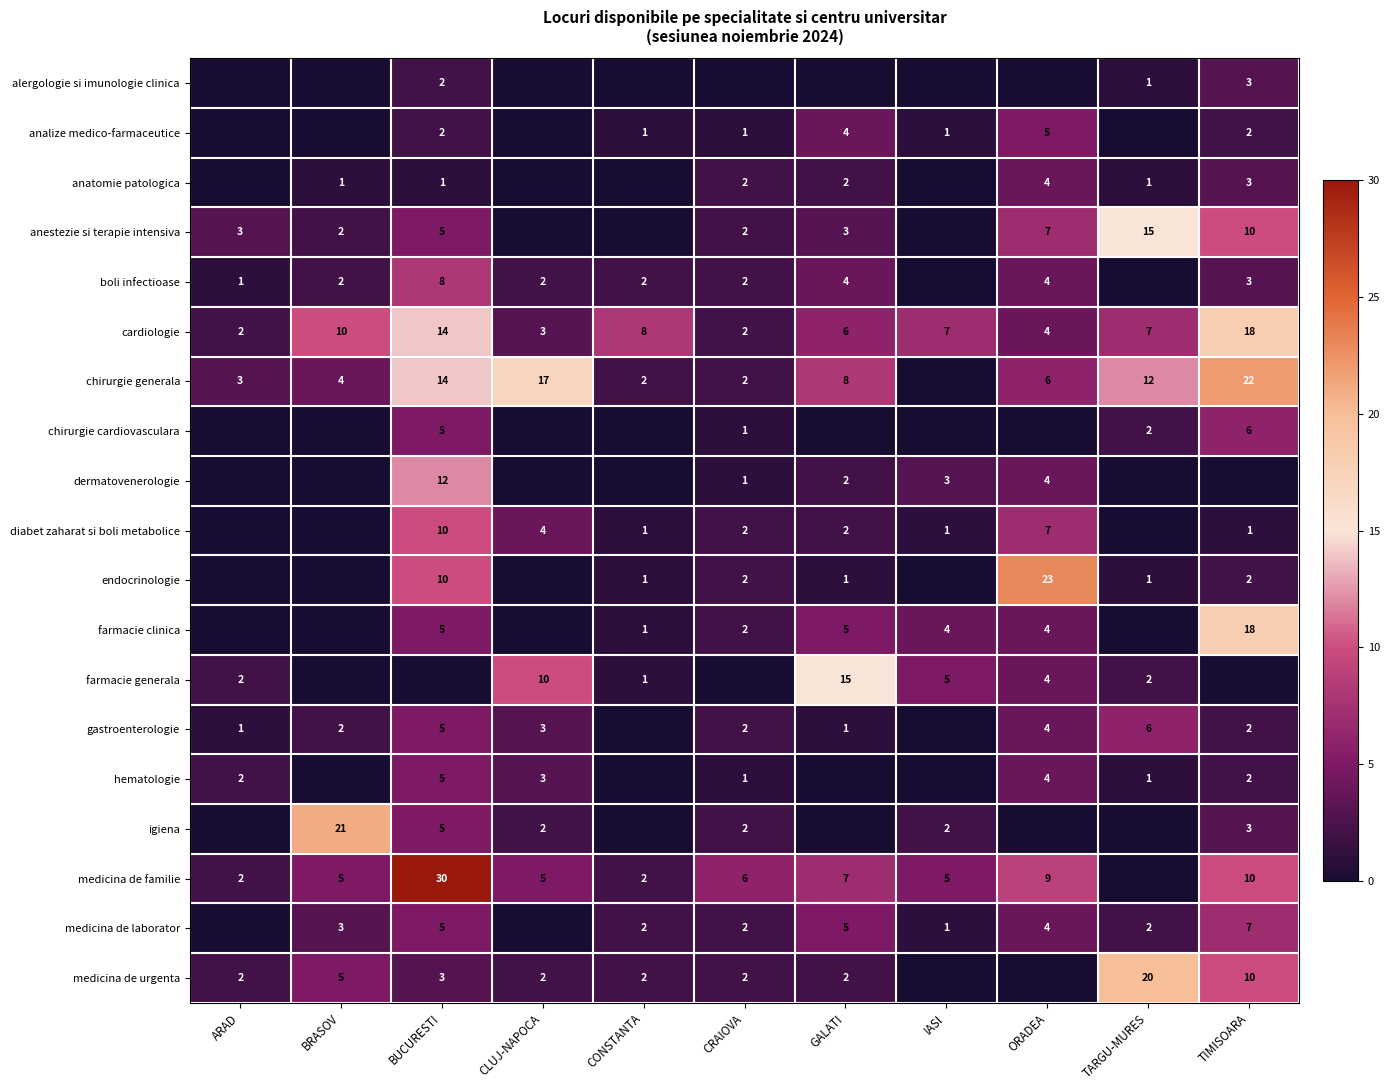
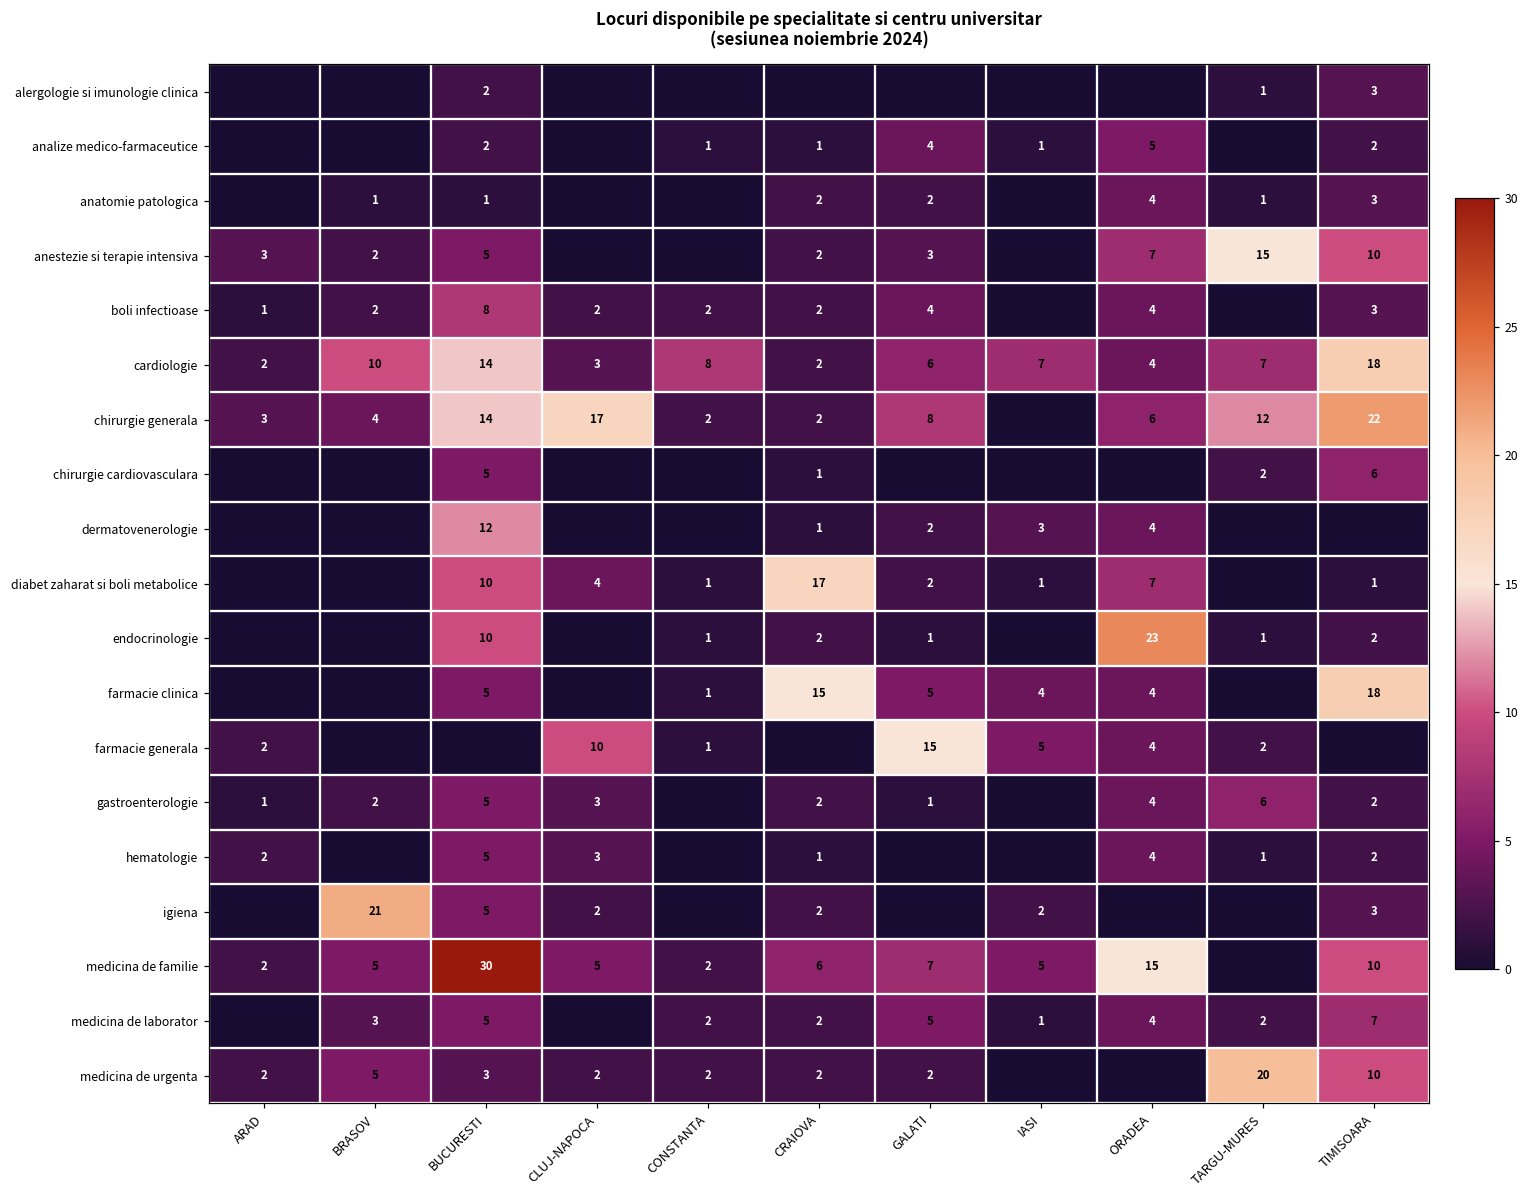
diabet zaharat si boli metabolice, CRAIOVA: 2 -> 17
farmacie clinica, CRAIOVA: 2 -> 15
medicina de familie, ORADEA: 9 -> 15
